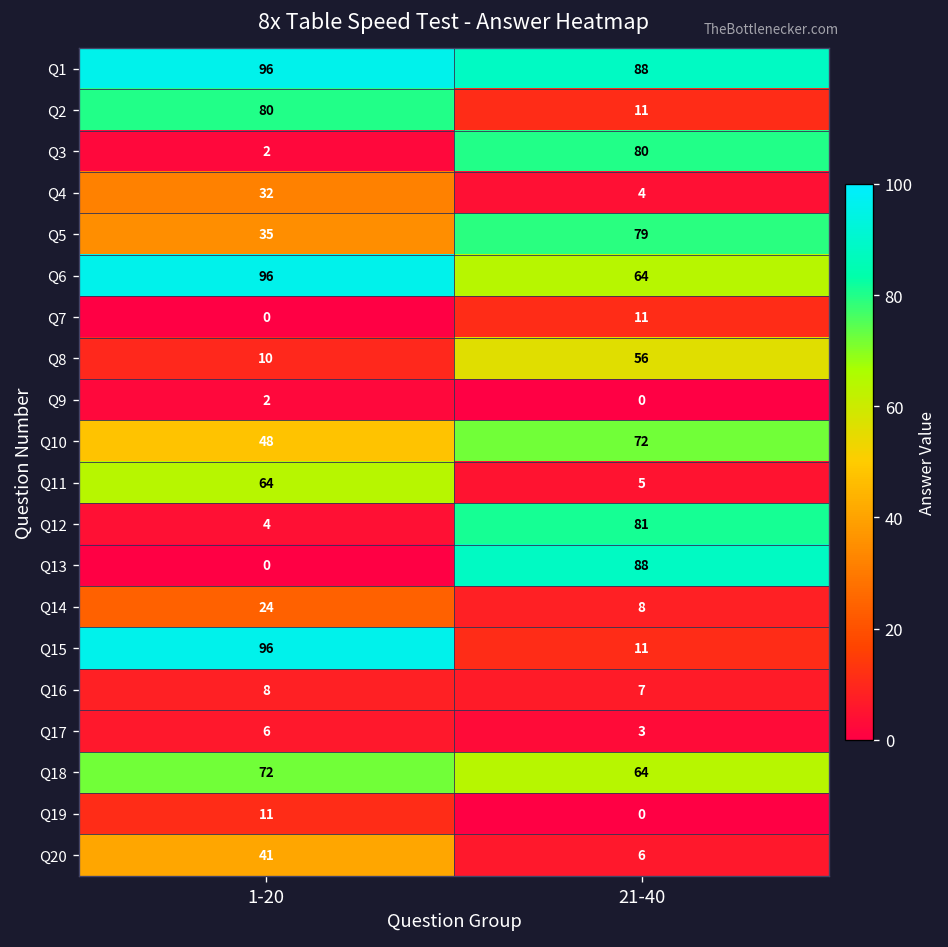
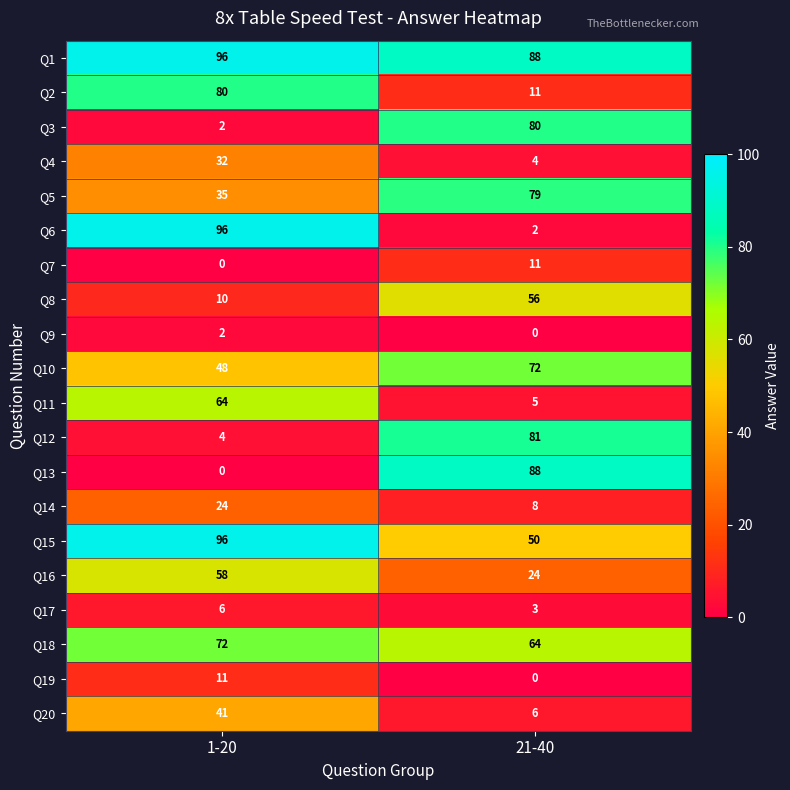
Q6, 21-40: 64 -> 2
Q15, 21-40: 11 -> 50
Q16, 1-20: 8 -> 58
Q16, 21-40: 7 -> 24
